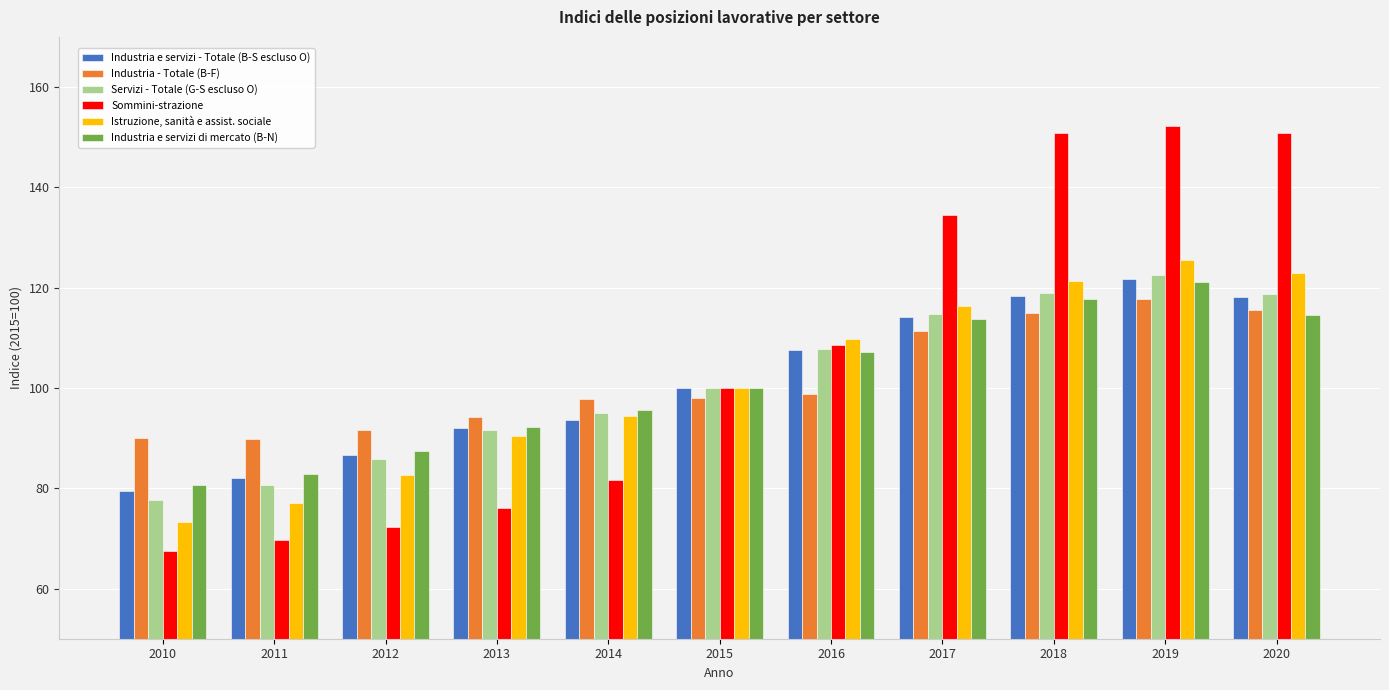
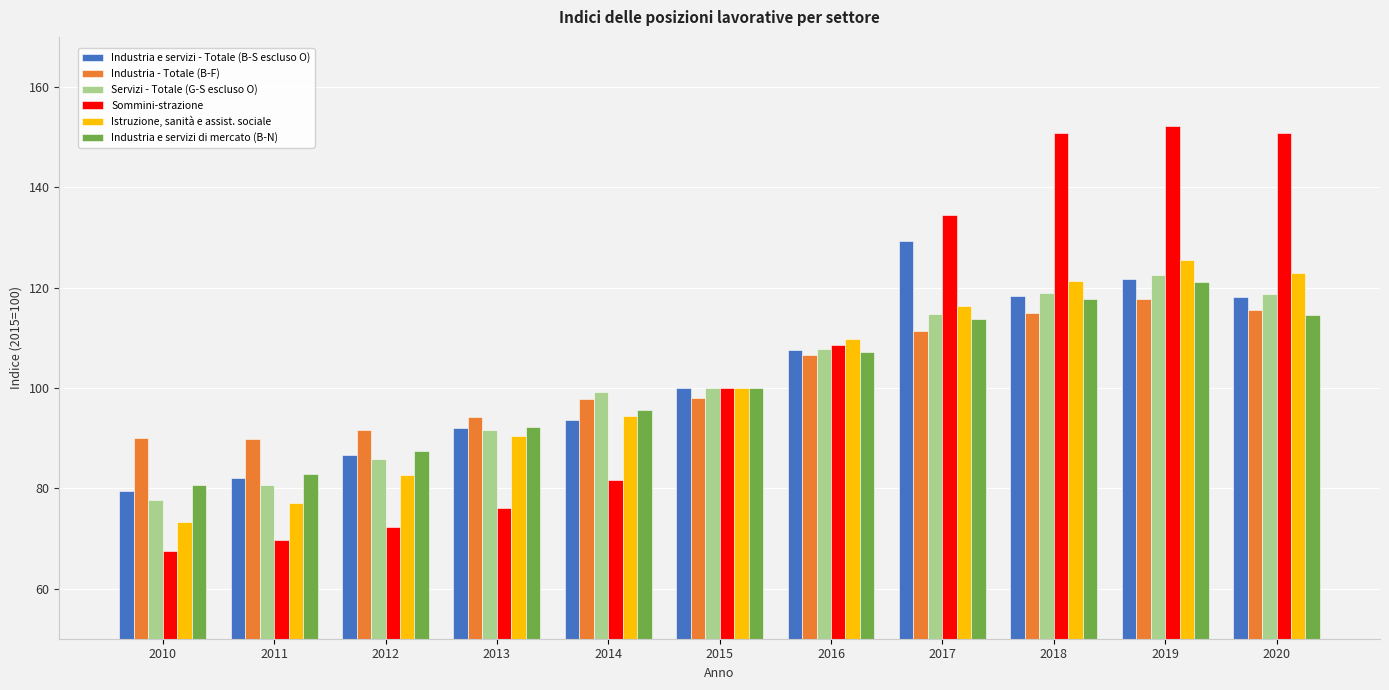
Servizi - Totale (G-S escluso O), 2014: 95 -> 99
Industria - Totale (B-F), 2016: 99 -> 107
Industria e servizi - Totale (B-S escluso O), 2017: 114 -> 129
